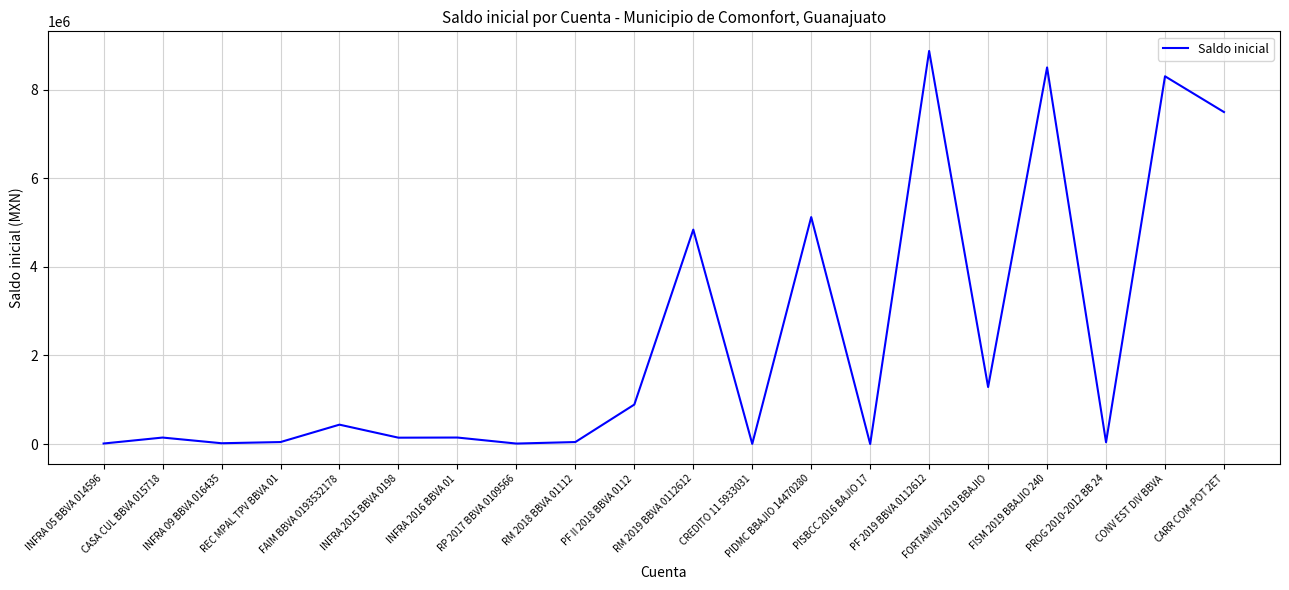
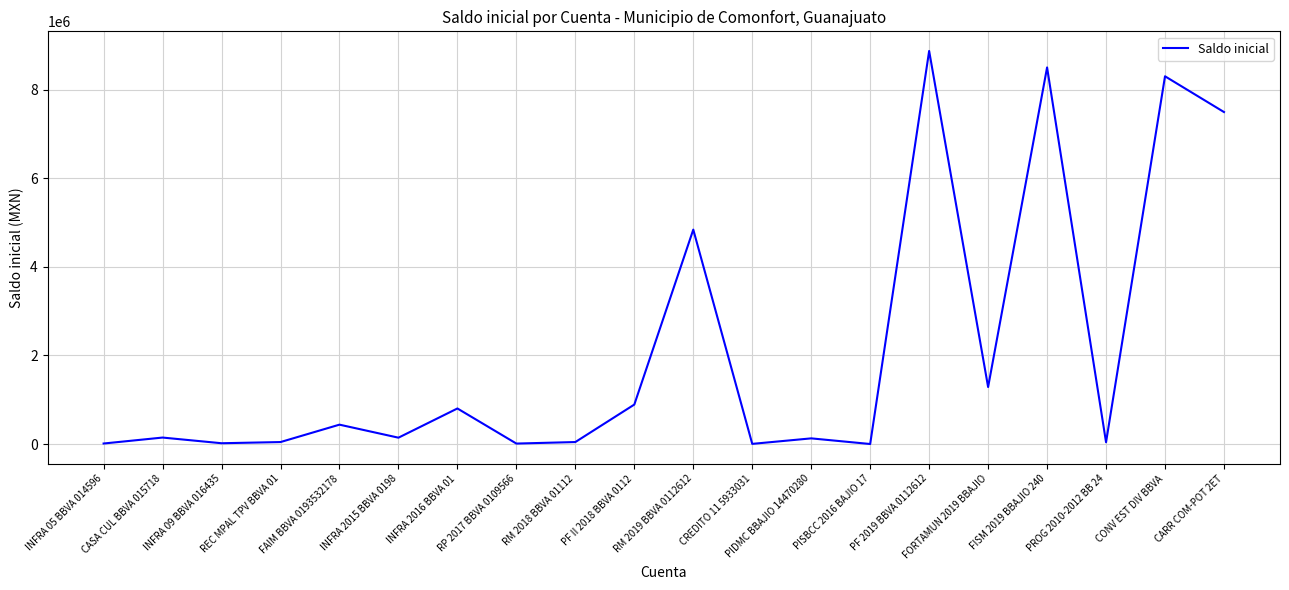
INFRA 2016 BBVA 01: 100000 -> 800000
PIDMC BBAJIO 14470280: 5100000 -> 100000
